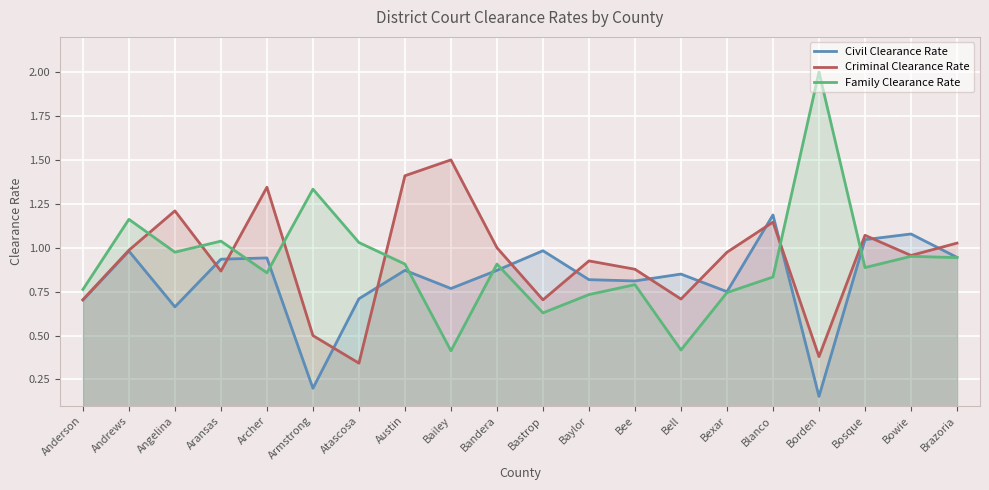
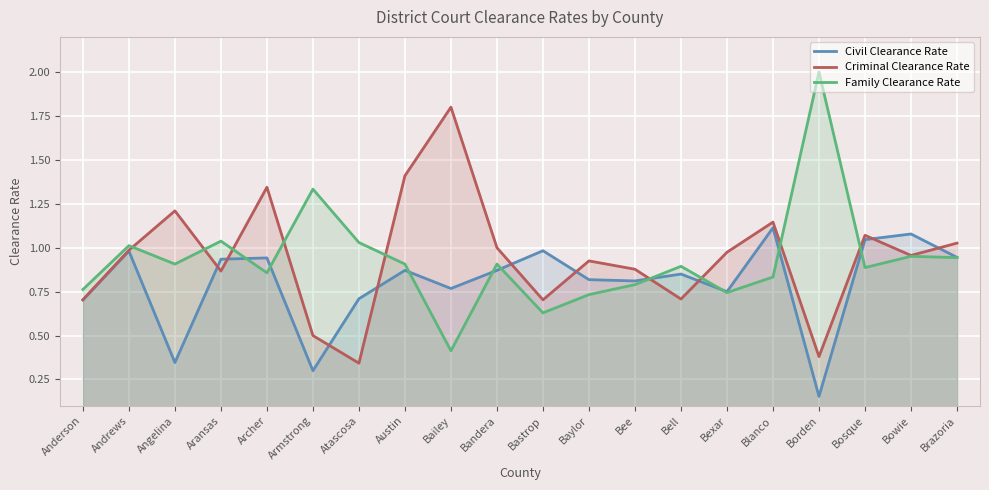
Family Clearance Rate, Andrews: 1.16 -> 1.01
Civil Clearance Rate, Angelina: 0.66 -> 0.35
Family Clearance Rate, Angelina: 0.97 -> 0.91
Civil Clearance Rate, Armstrong: 0.2 -> 0.3
Criminal Clearance Rate, Bailey: 1.5 -> 1.8
Family Clearance Rate, Bell: 0.42 -> 0.89
Civil Clearance Rate, Blanco: 1.19 -> 1.11
